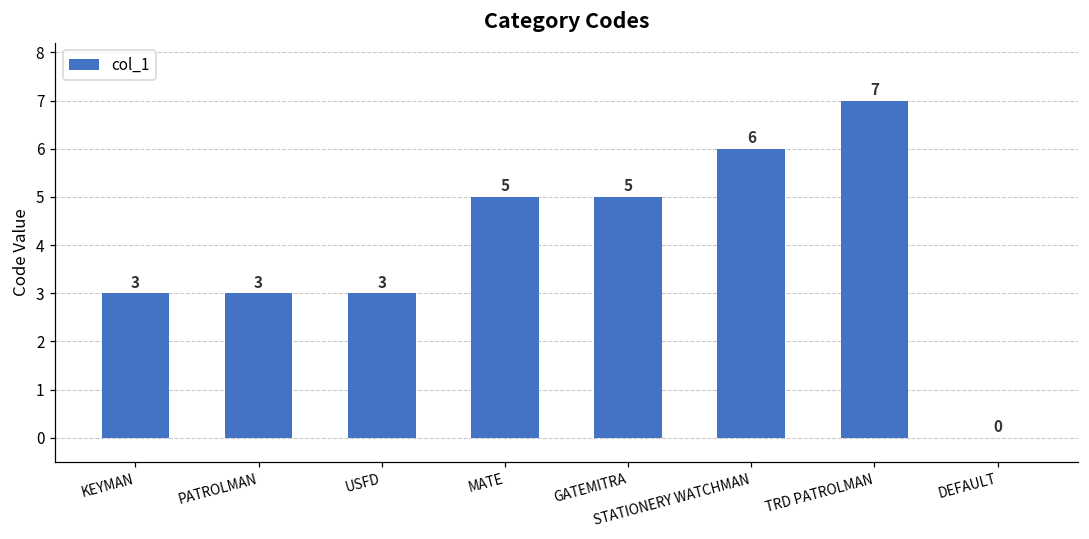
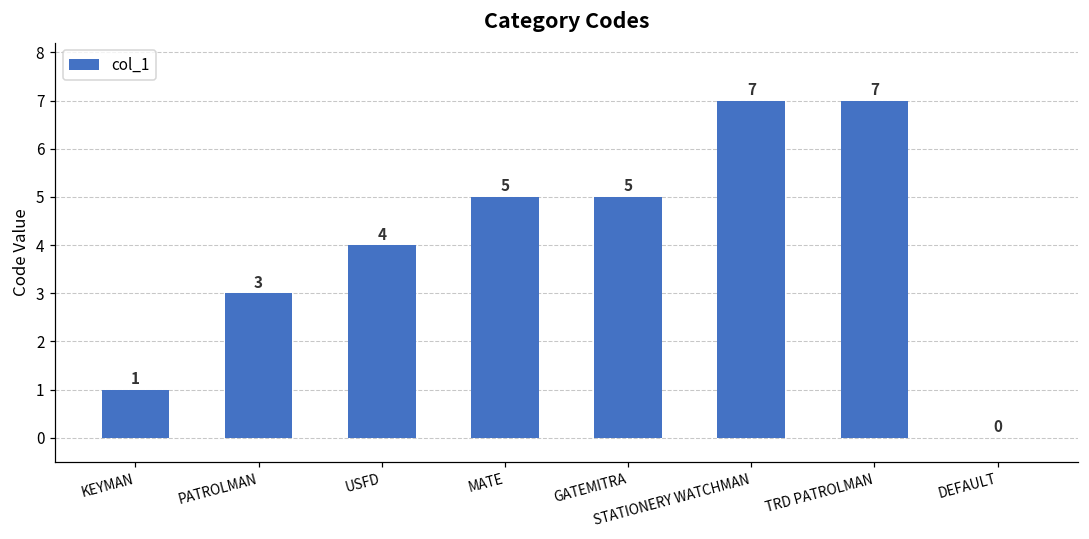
KEYMAN: 3 -> 1
USFD: 3 -> 4
STATIONERY WATCHMAN: 6 -> 7
